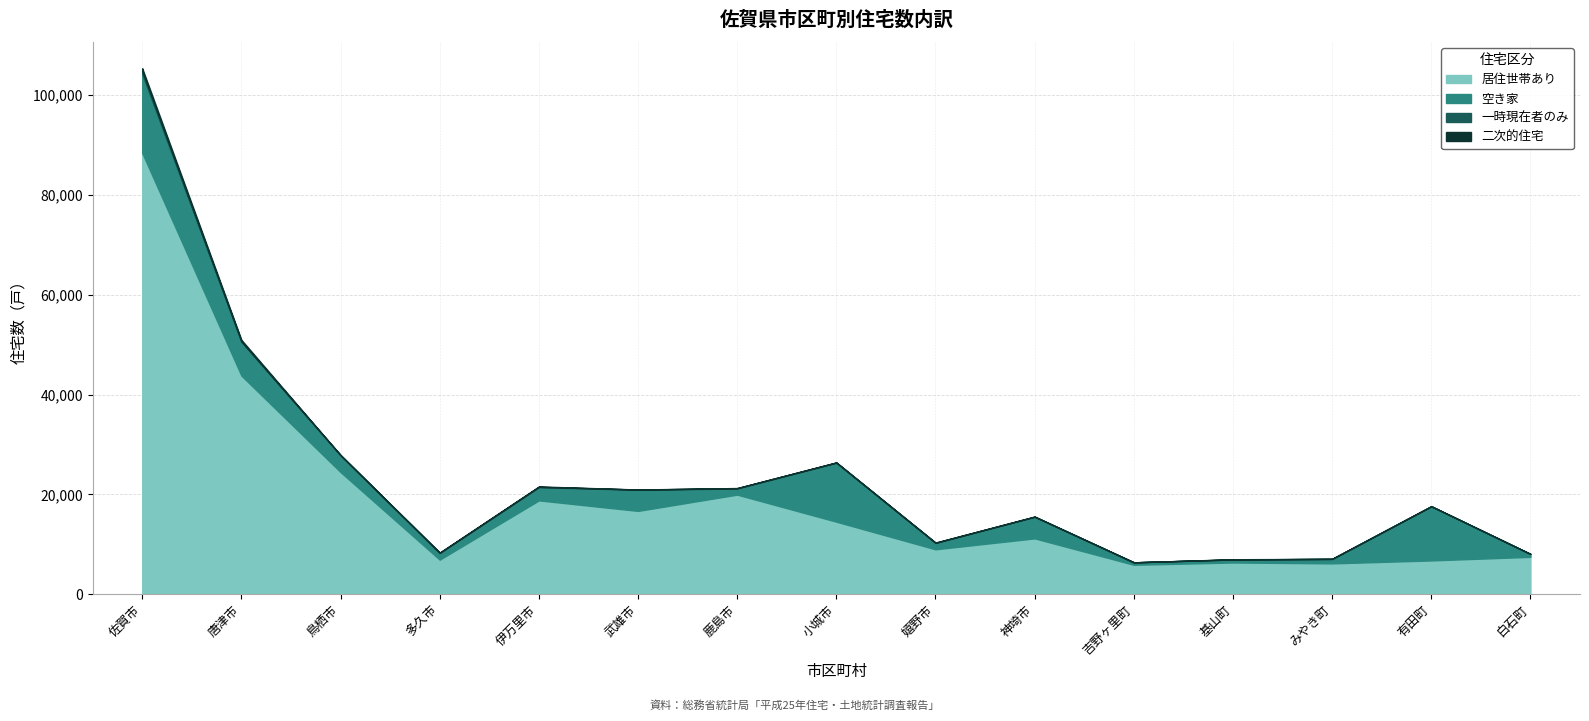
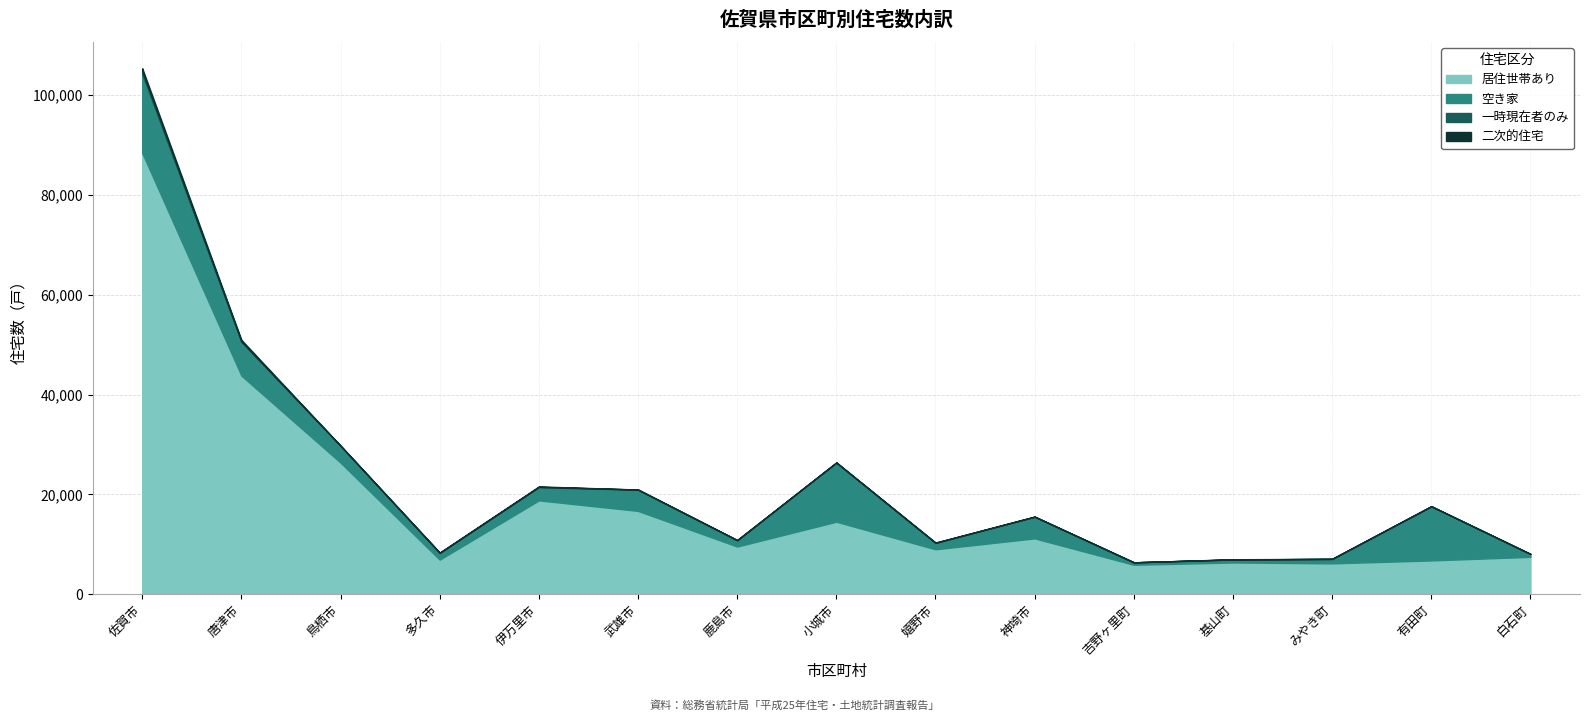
居住世帯あり, 鳥栖市: 24,000 -> 26,000
居住世帯あり, 鹿島市: 20,000 -> 10,000
